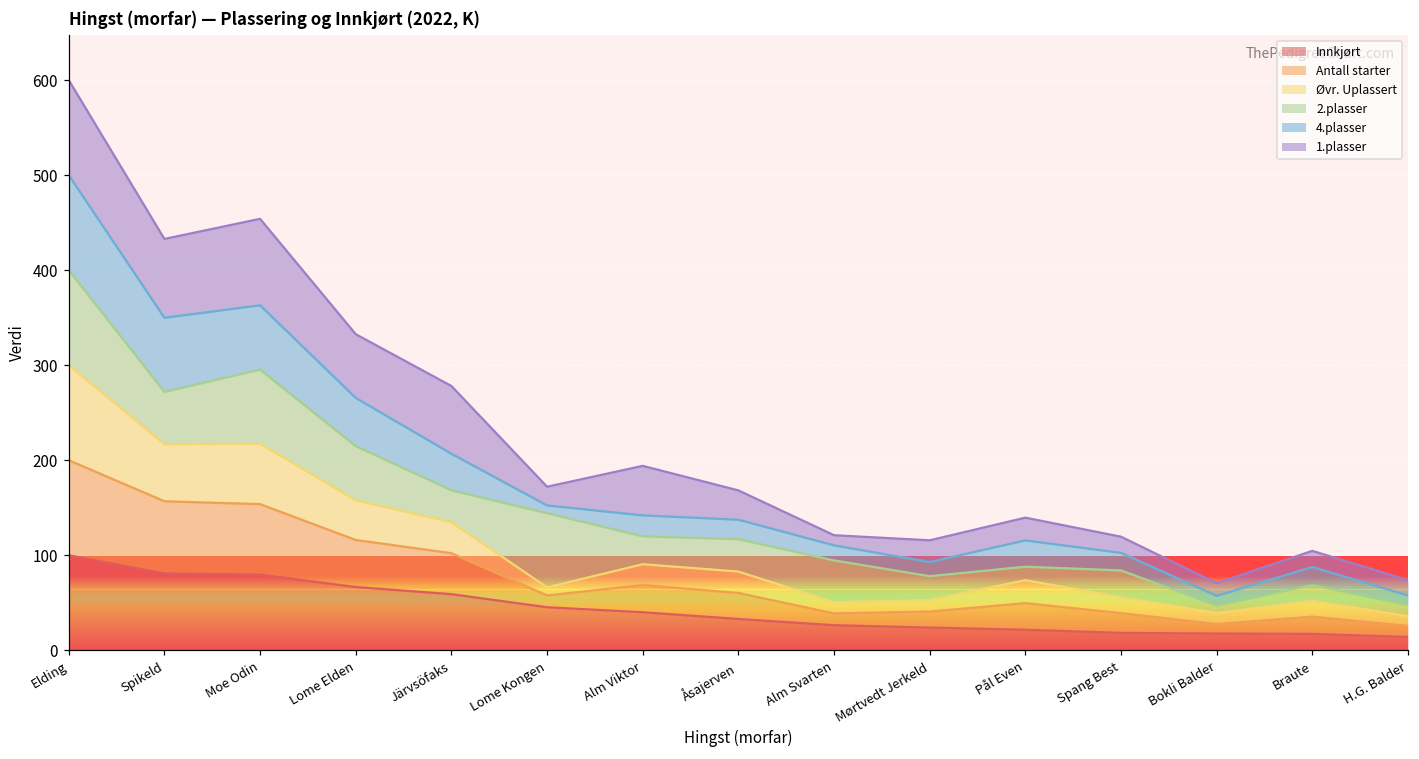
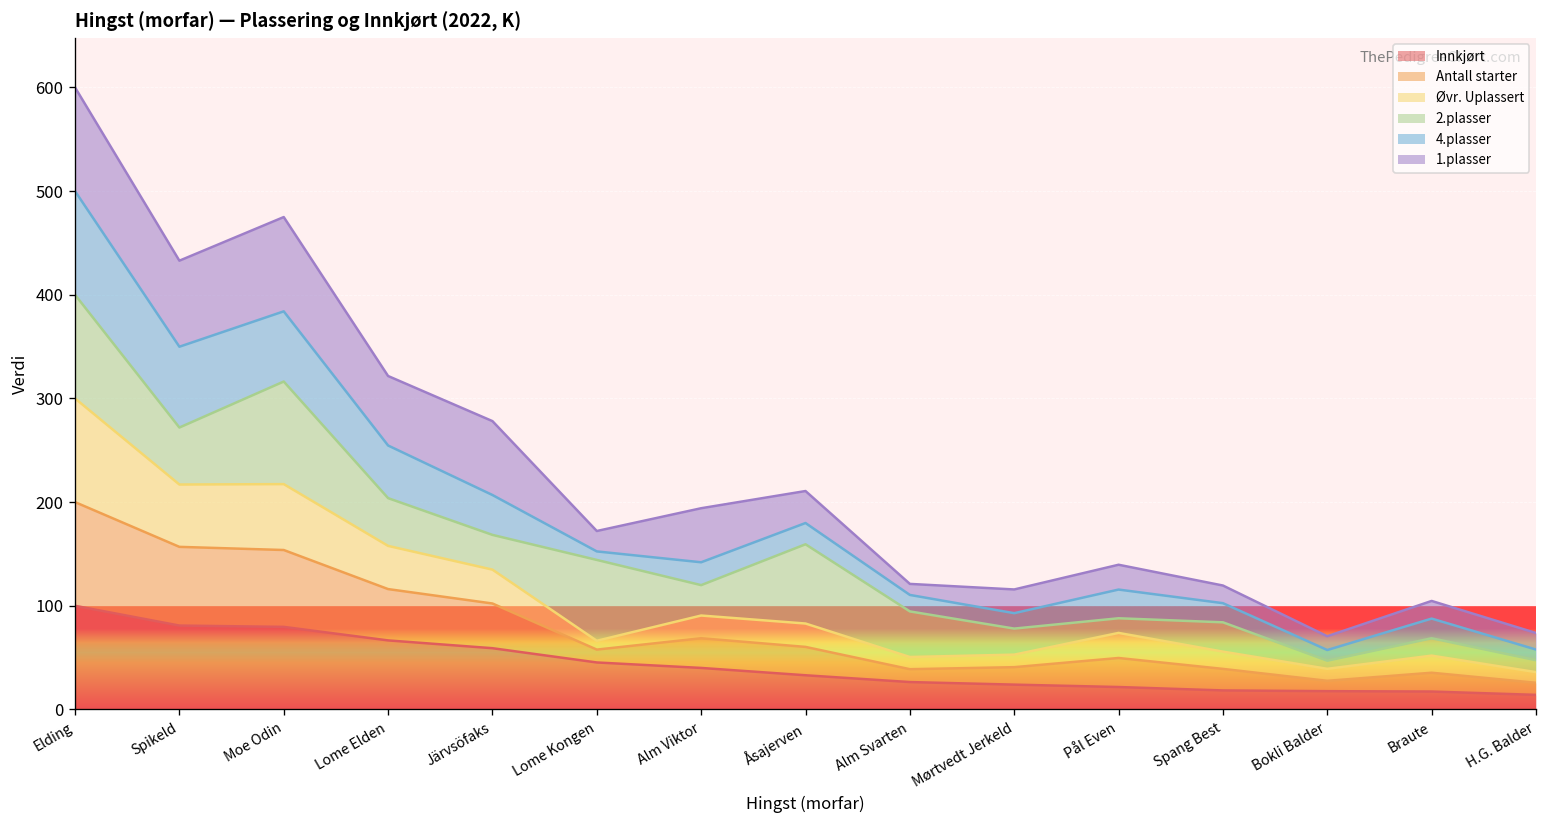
2.plasser, Moe Odin: 80 -> 100
2.plasser, Lome Elden: 60 -> 50
2.plasser, Åsajerven: 30 -> 80
